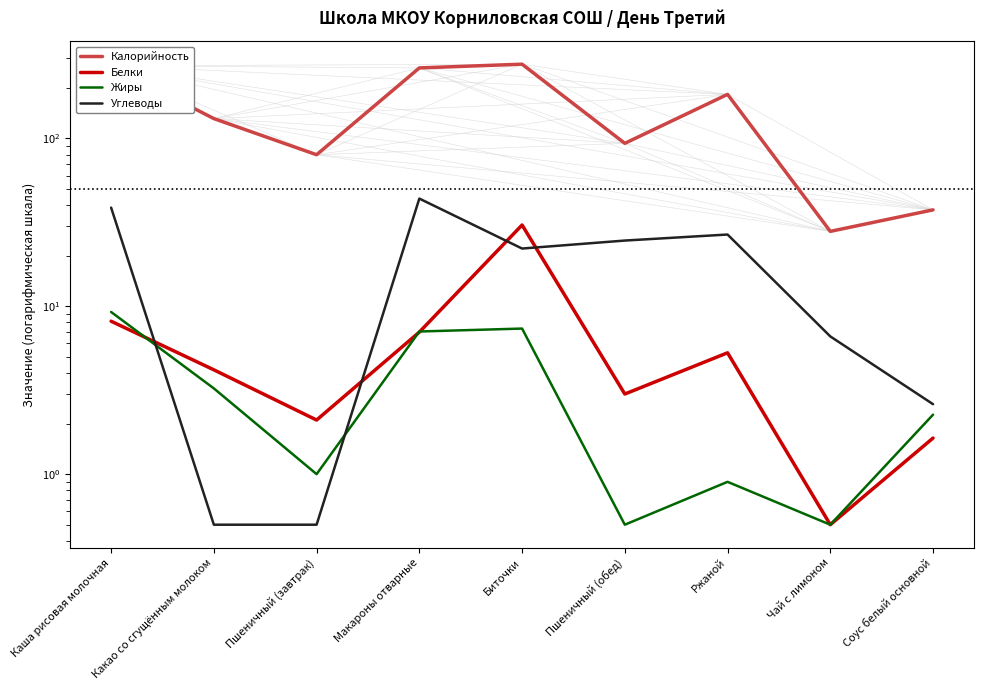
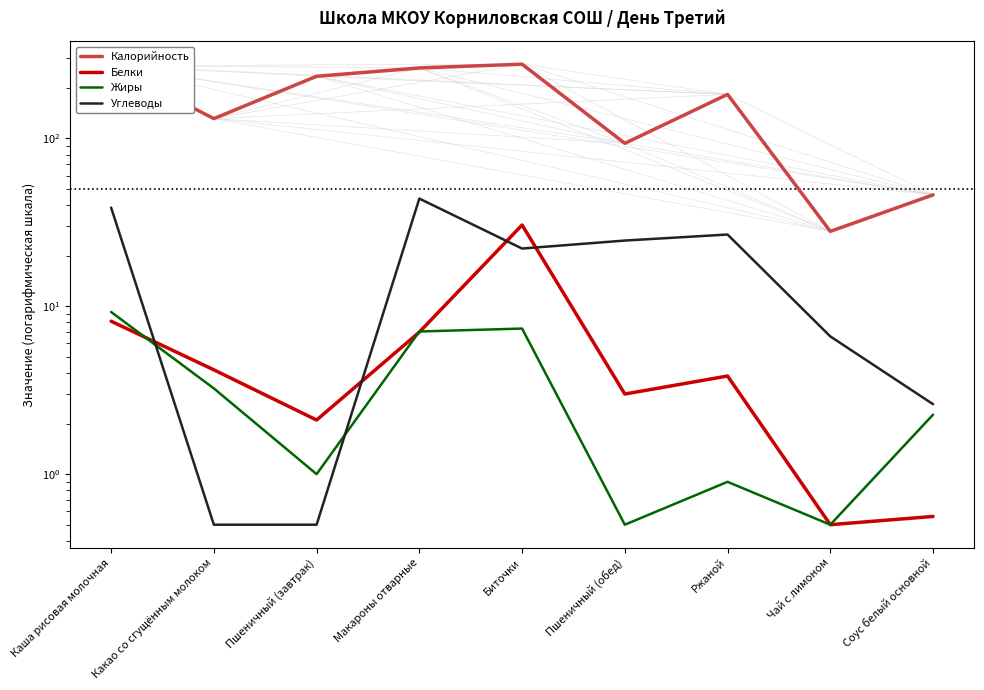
Калорийность, Пшеничный (завтрак): 80 -> 230
Белки, Ржаной: 5.3 -> 3.8
Калорийность, Соус белый основной: 37 -> 46
Белки, Соус белый основной: 1.6 -> 0.56
